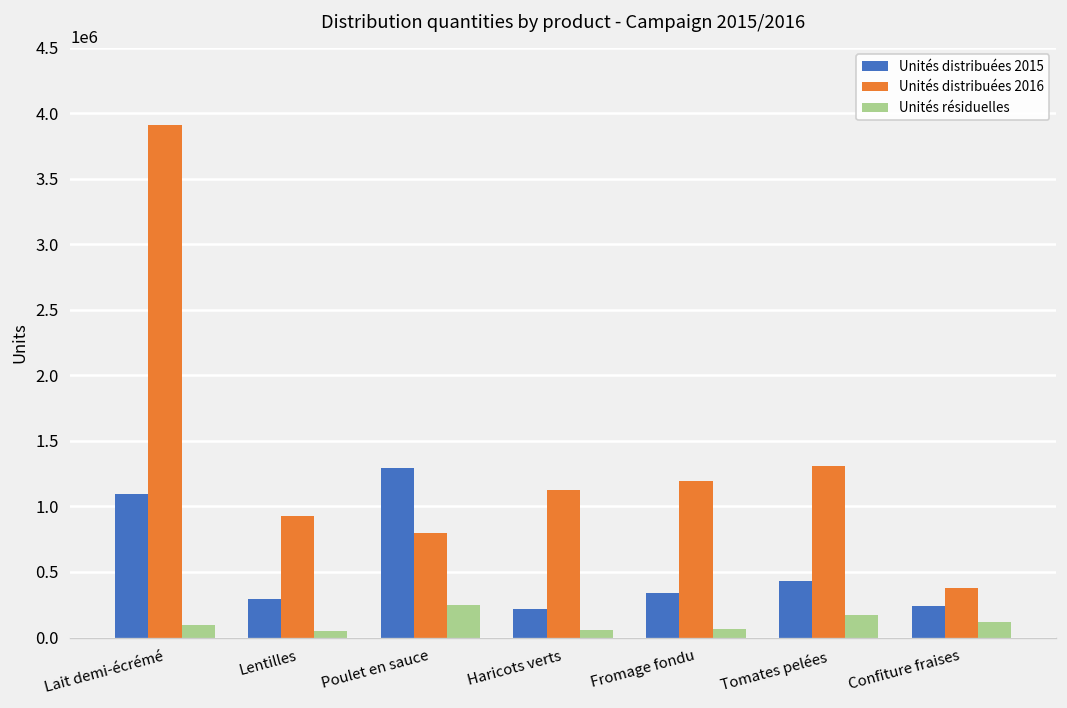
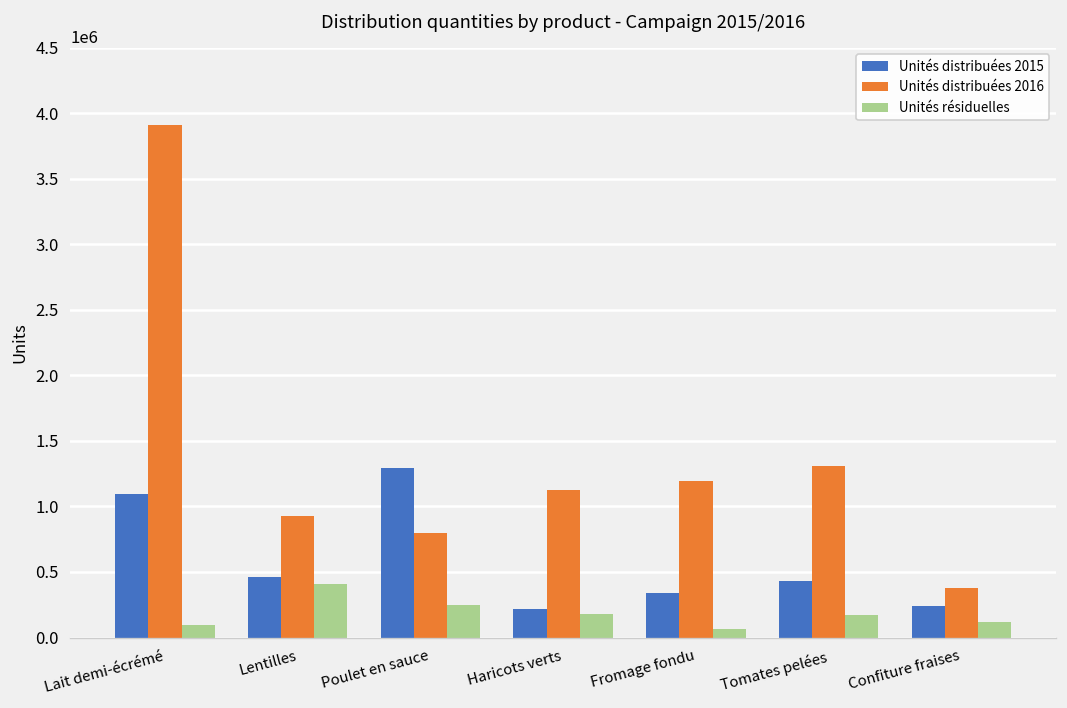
Unités distribuées 2015, Lentilles: 300000 -> 460000
Unités résiduelles, Lentilles: 50000 -> 410000
Unités résiduelles, Haricots verts: 50000 -> 180000
